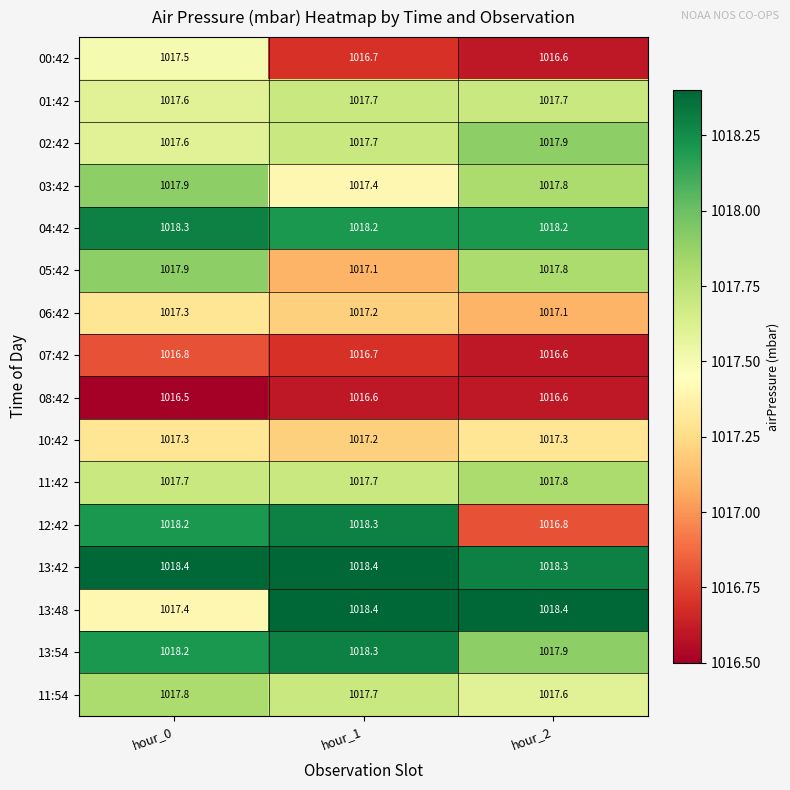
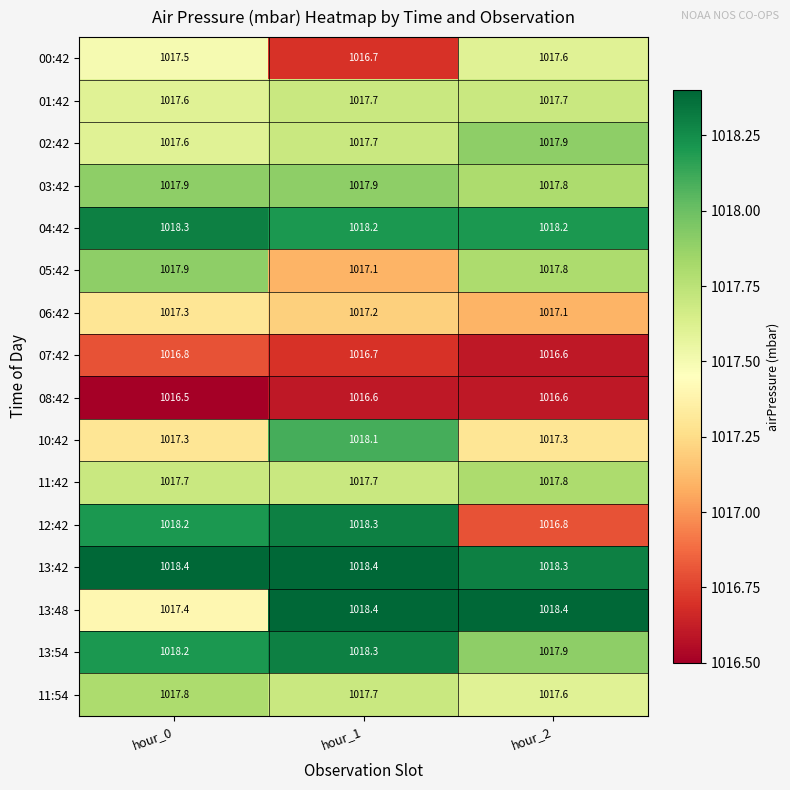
00:42, hour_2: 1016.6 -> 1017.6
03:42, hour_1: 1017.4 -> 1017.9
10:42, hour_1: 1017.2 -> 1018.1
